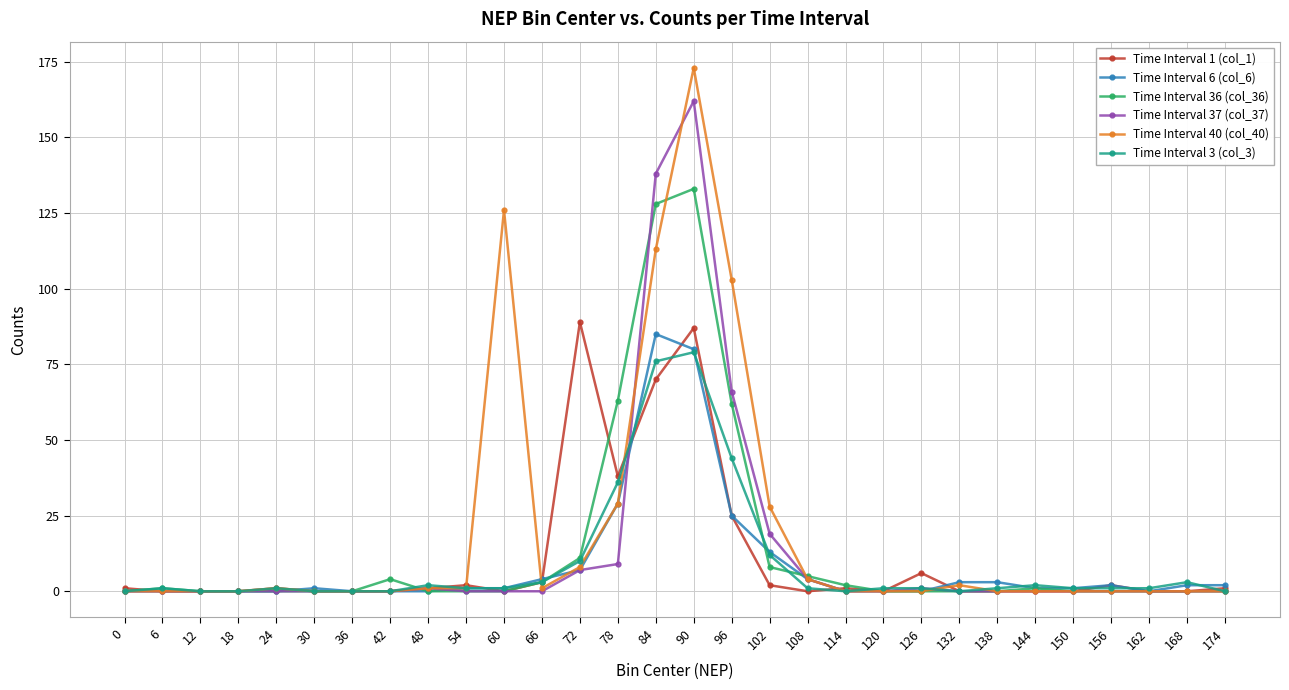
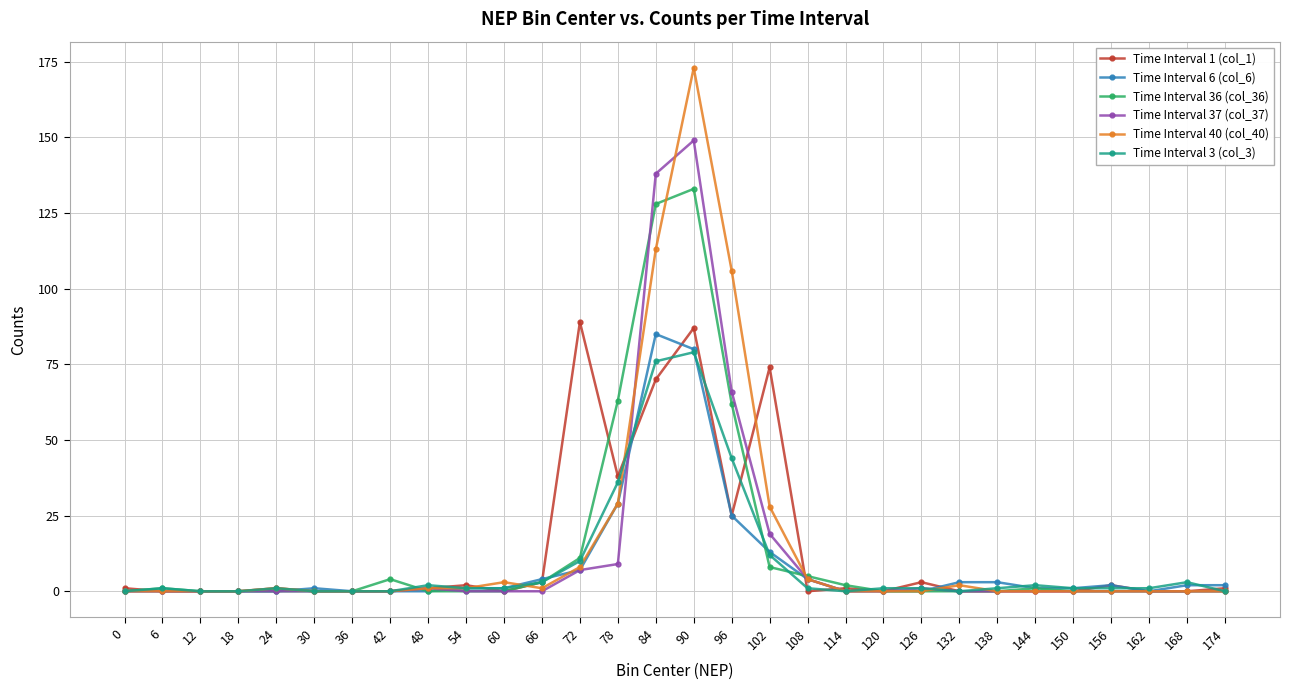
Time Interval 40 (col_40), 60: 126 -> 3
Time Interval 37 (col_37), 90: 162 -> 149
Time Interval 40 (col_40), 96: 103 -> 106
Time Interval 1 (col_1), 102: 2 -> 74
Time Interval 1 (col_1), 126: 6 -> 3
